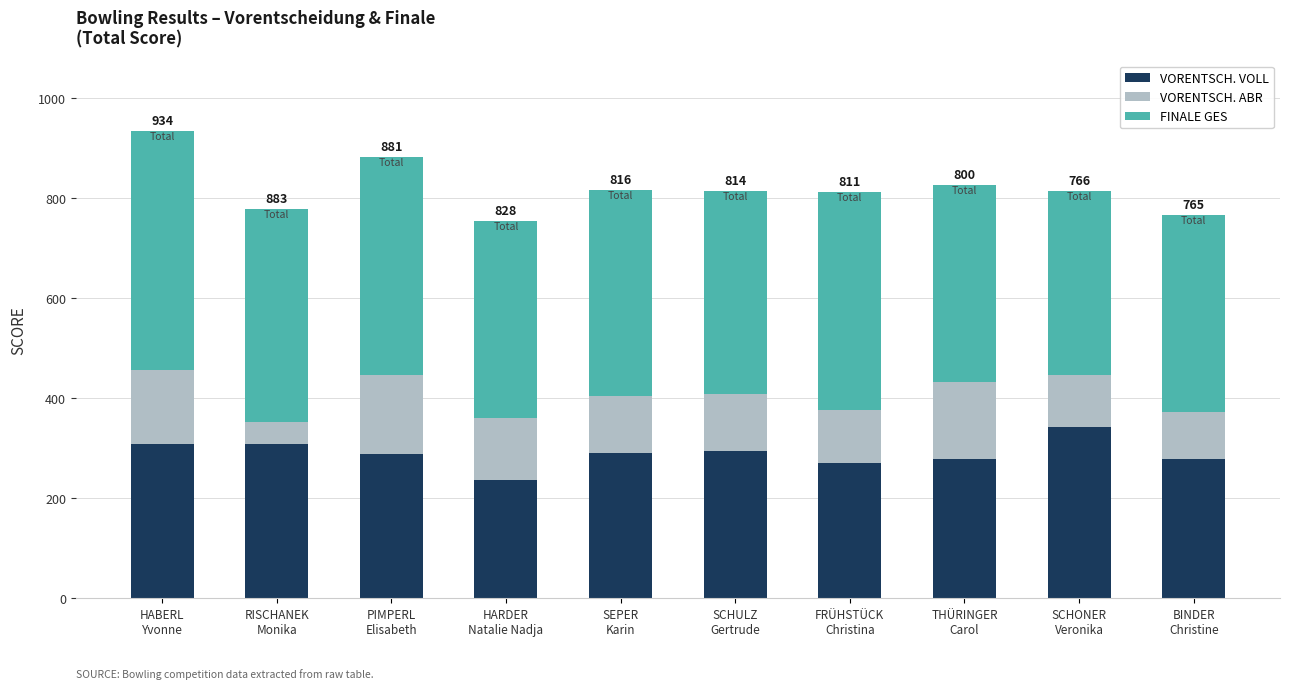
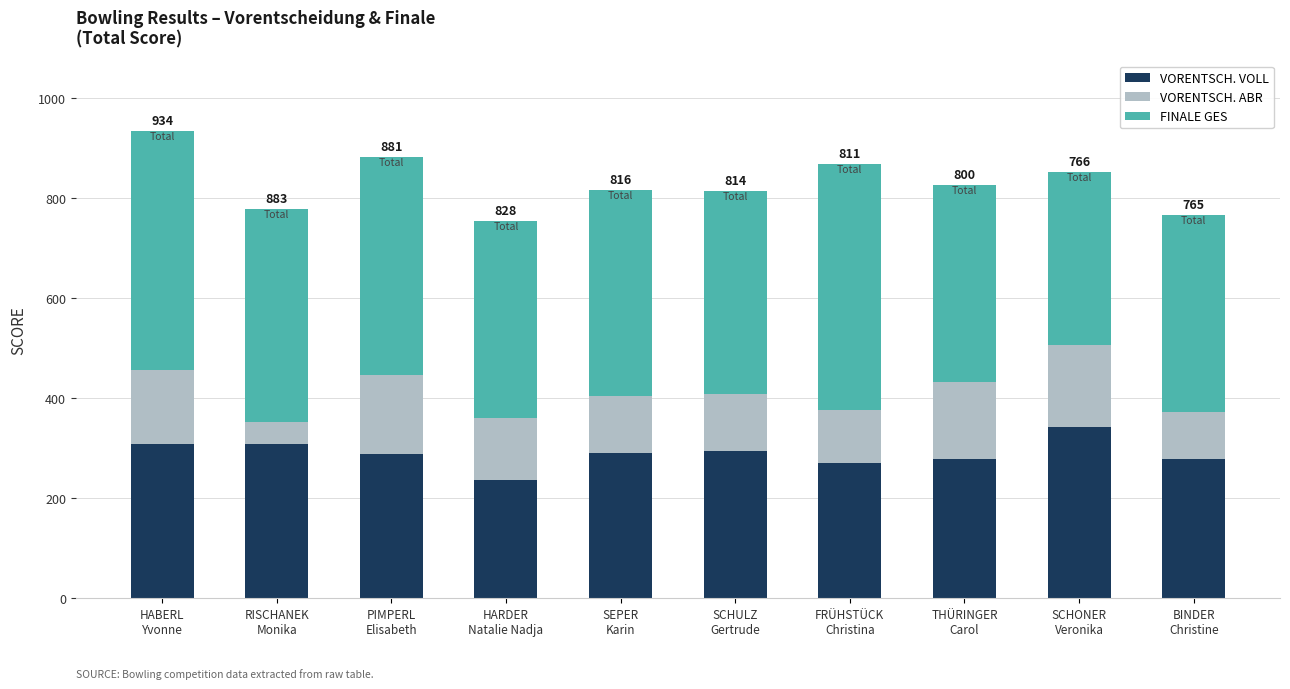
FINALE GES, FRÜHSTÜCK Christina: 430 -> 490
VORENTSCH. ABR, SCHONER Veronika: 100 -> 160
FINALE GES, SCHONER Veronika: 370 -> 350
